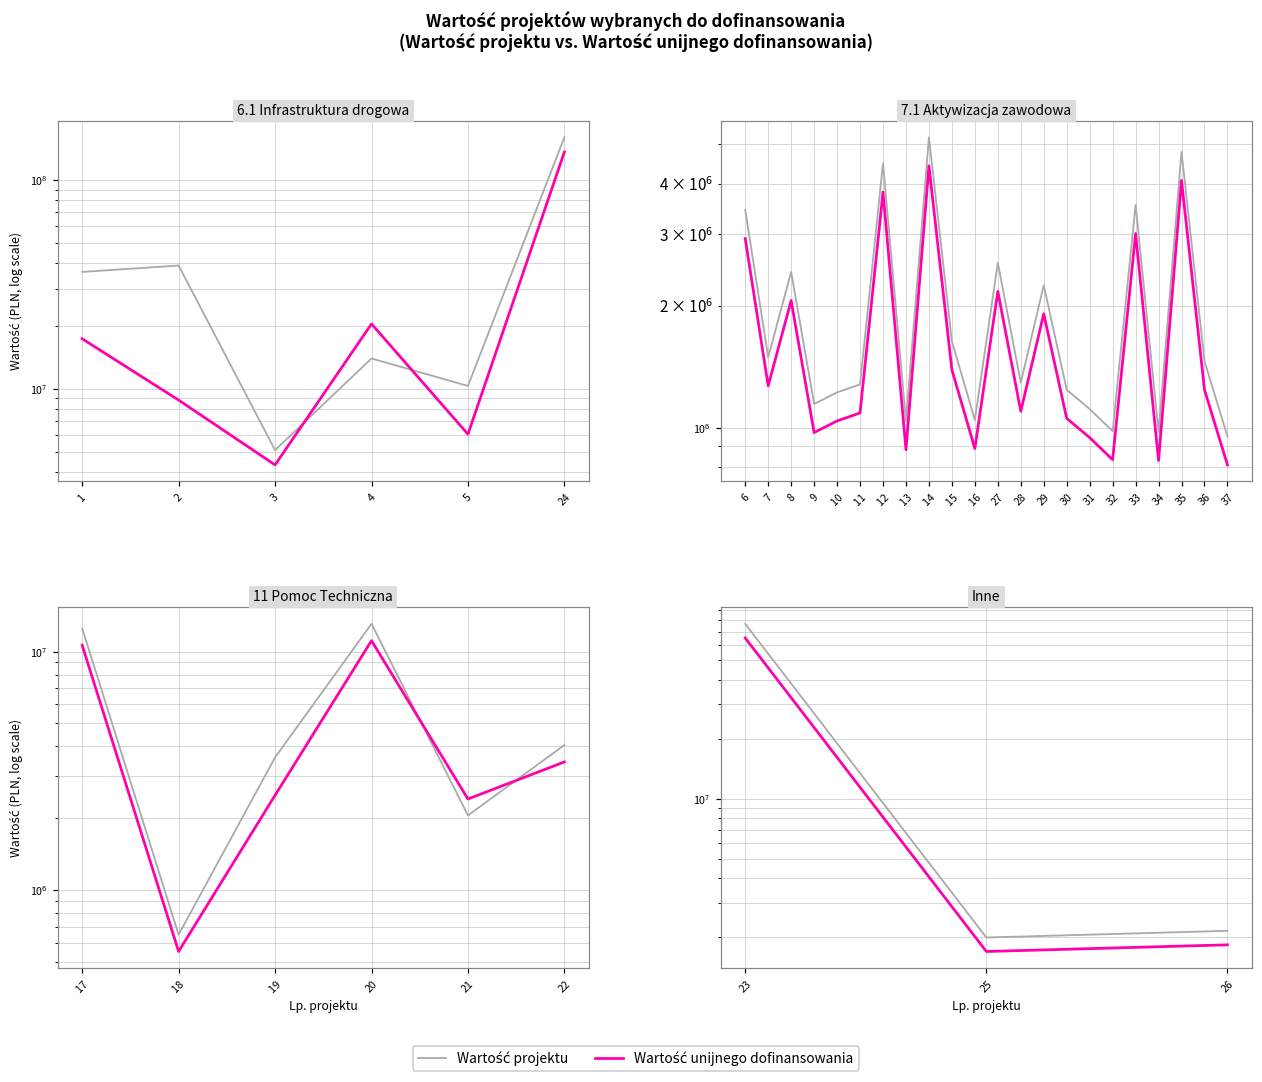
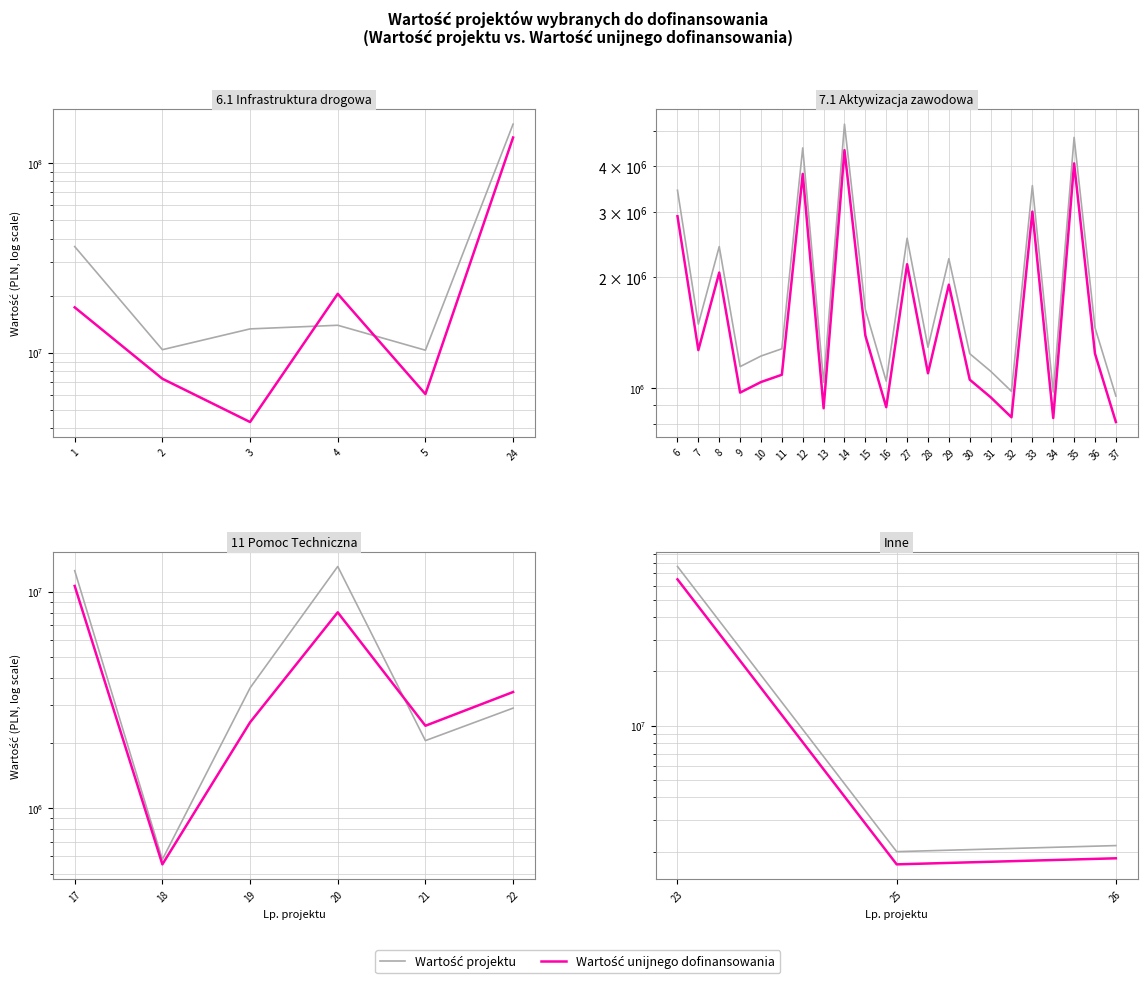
6.1 Infrastruktura drogowa, Wartość projektu, 2: 39000000 -> 10000000
6.1 Infrastruktura drogowa, Wartość unijnego dofinansowania, 2: 9000000 -> 7300000
6.1 Infrastruktura drogowa, Wartość projektu, 3: 5100000 -> 13000000
11 Pomoc Techniczna, Wartość projektu, 18: 650000 -> 580000
11 Pomoc Techniczna, Wartość unijnego dofinansowania, 20: 11000000 -> 8000000
11 Pomoc Techniczna, Wartość projektu, 22: 4100000 -> 2900000
